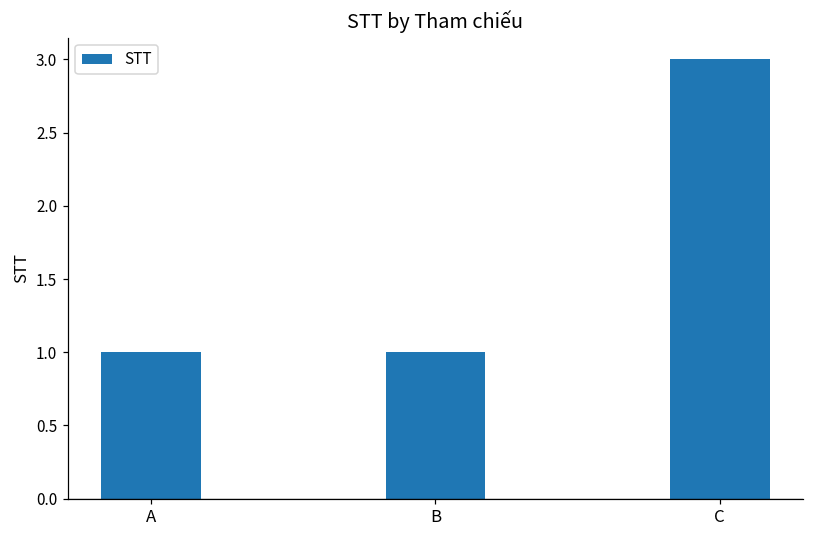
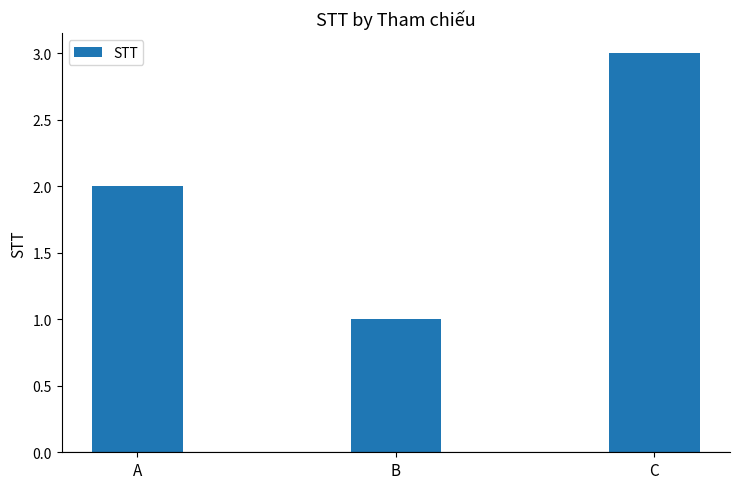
A: 1 -> 2
